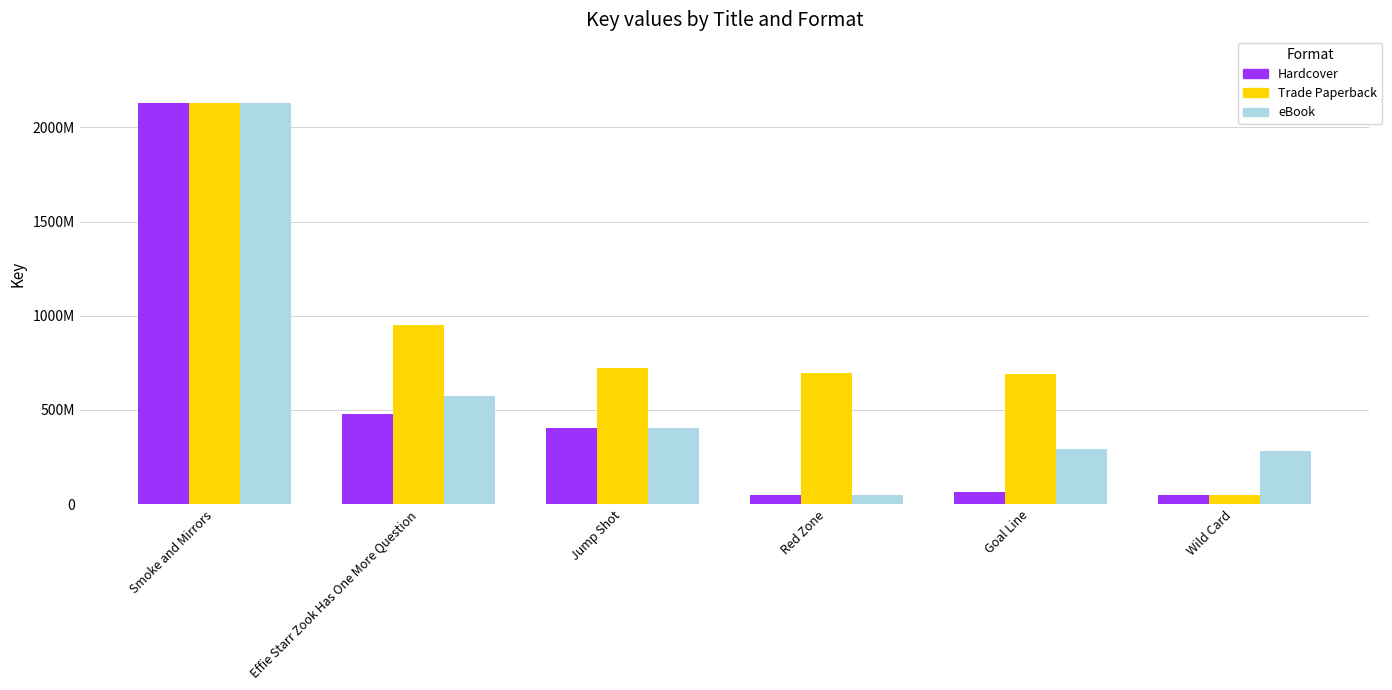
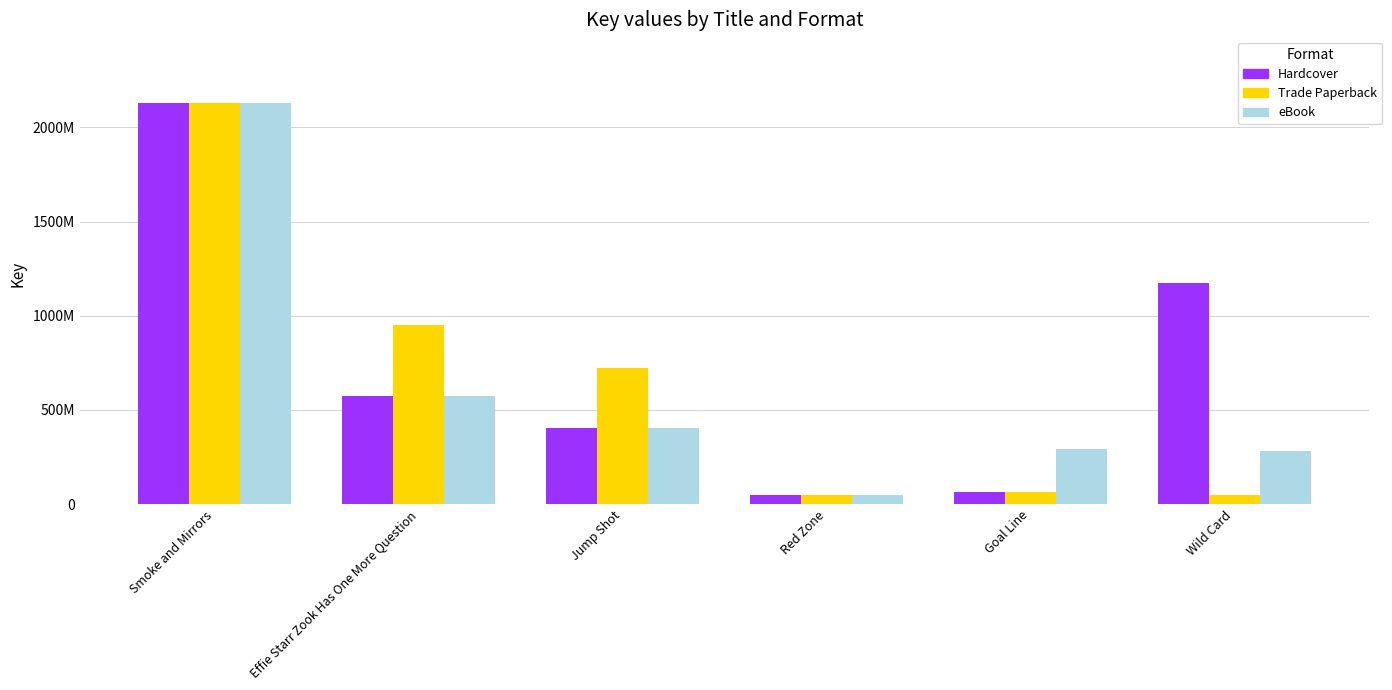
Hardcover, Effie Starr Zook Has One More Question: 480000000 -> 580000000
Trade Paperback, Red Zone: 700000000 -> 50000000
Trade Paperback, Goal Line: 690000000 -> 60000000
Hardcover, Wild Card: 50000000 -> 1170000000
